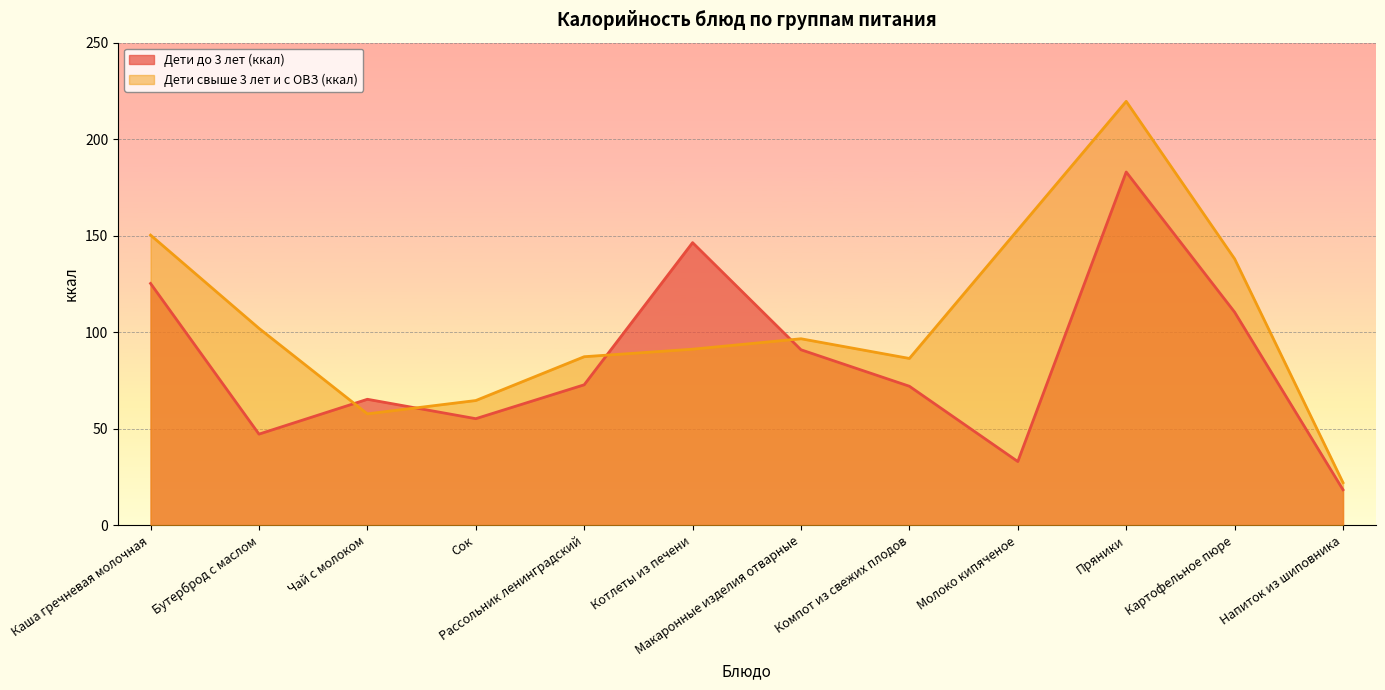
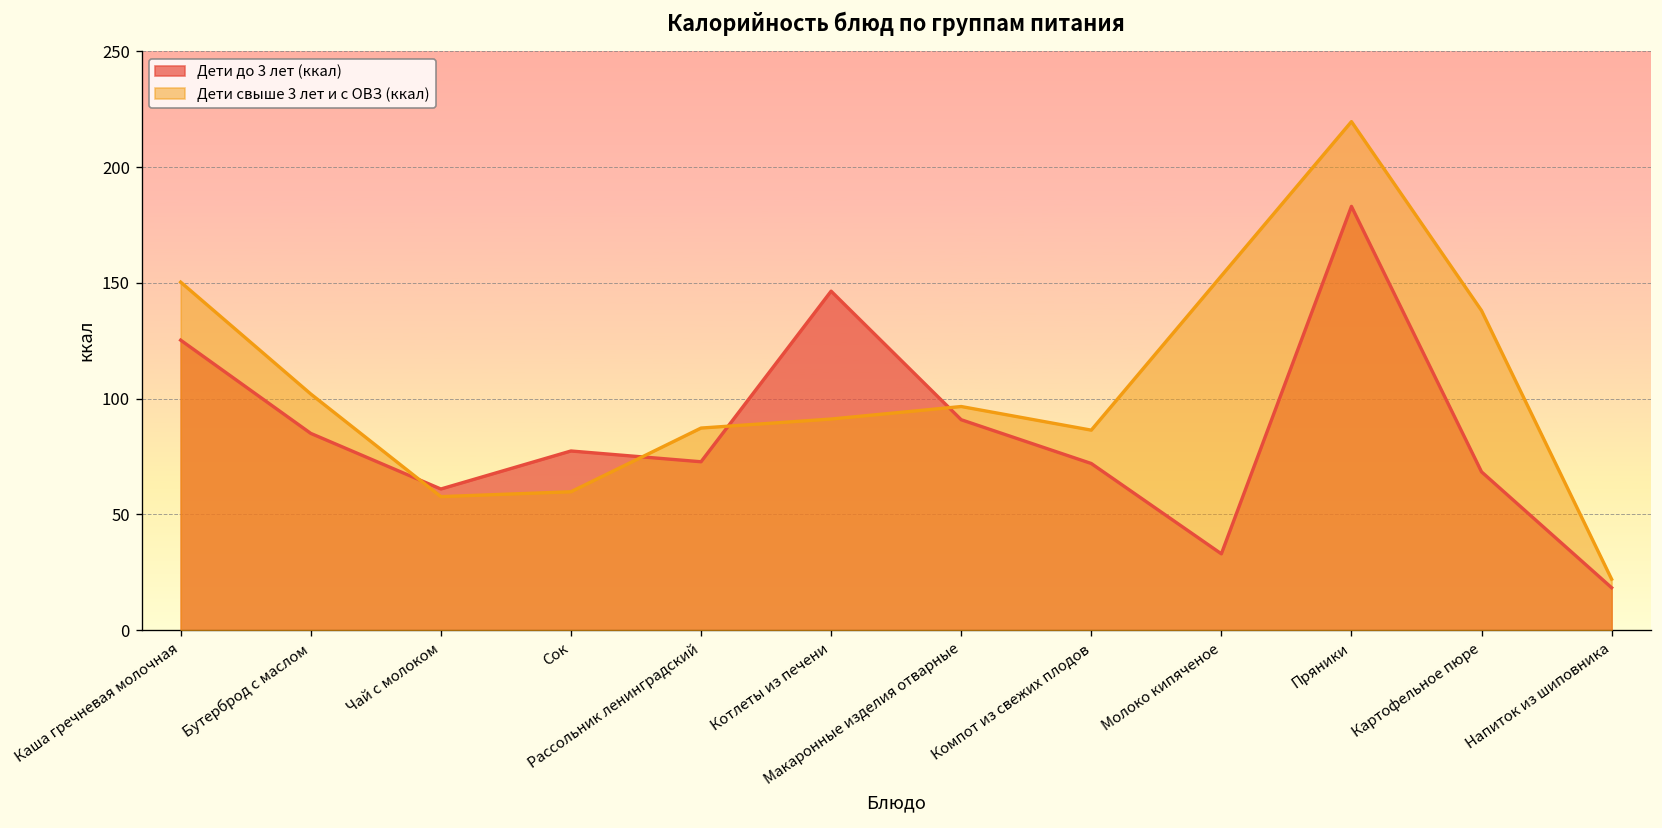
Дети до 3 лет (ккал), Бутерброд с маслом: 47 -> 85
Дети до 3 лет (ккал), Чай с молоком: 65 -> 61
Дети до 3 лет (ккал), Сок: 55 -> 77
Дети свыше 3 лет и с ОВЗ (ккал), Сок: 65 -> 60
Дети до 3 лет (ккал), Картофельное пюре: 110 -> 68
